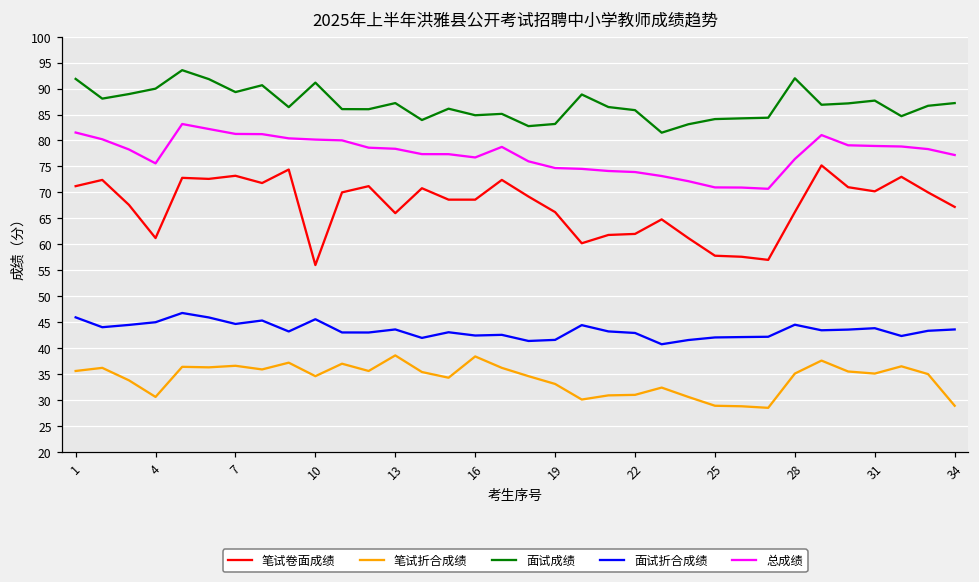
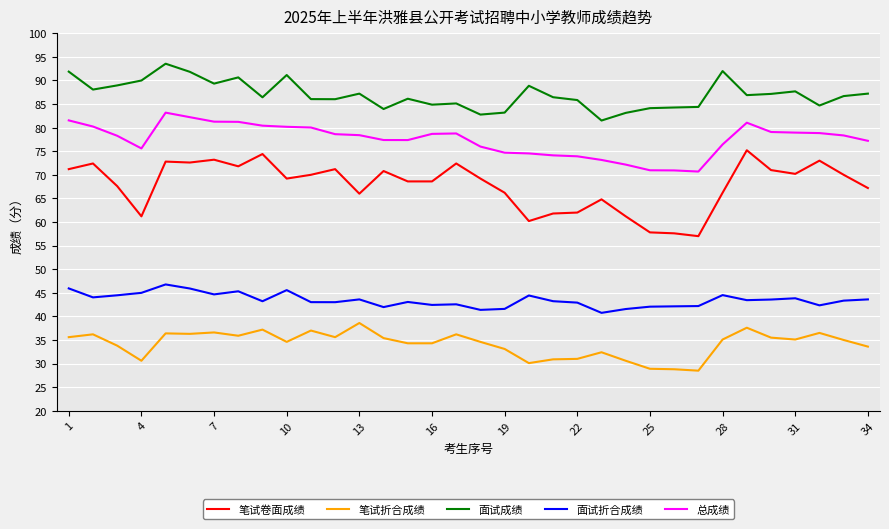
笔试卷面成绩, 10: 56 -> 69
笔试折合成绩, 16: 38 -> 34
总成绩, 16: 77 -> 79
笔试折合成绩, 34: 29 -> 34
